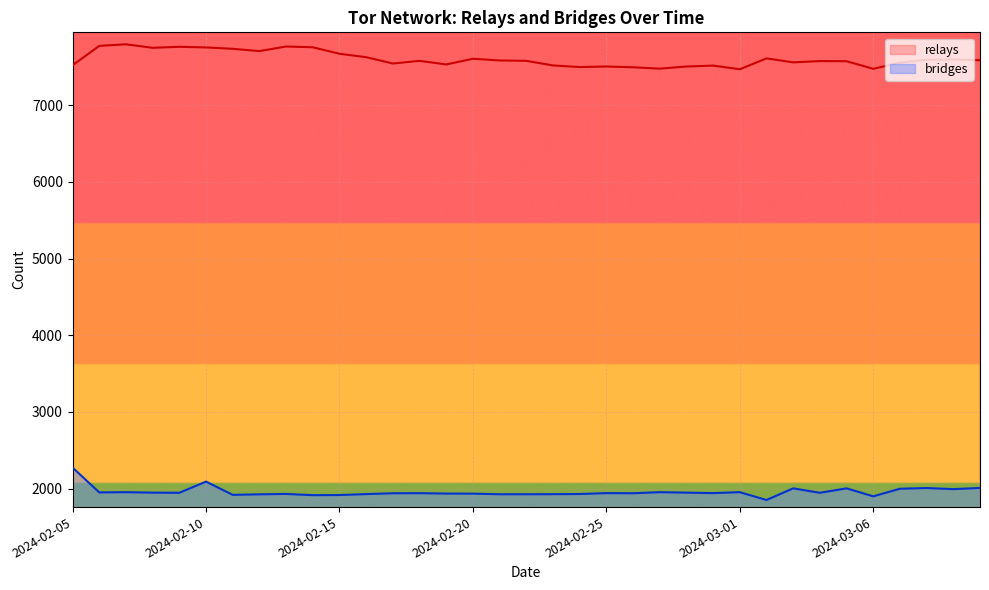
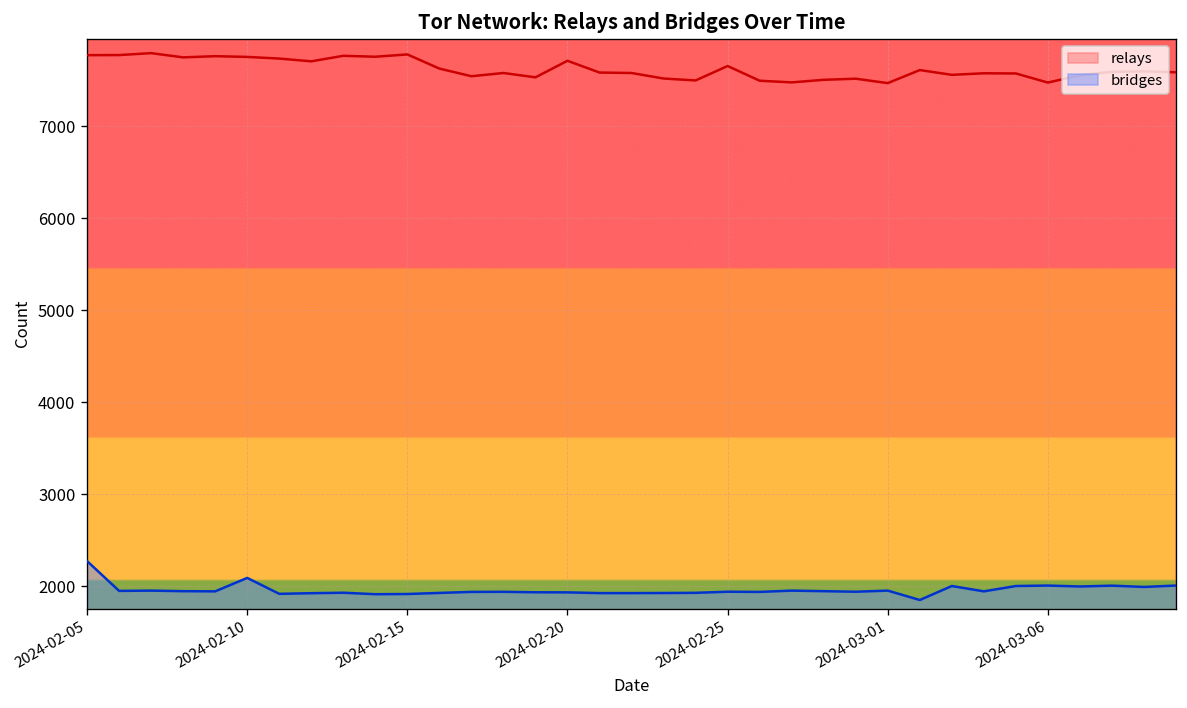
relays, 2024-02-05: 7500 -> 7800
relays, 2024-02-15: 7700 -> 7800
relays, 2024-02-20: 7600 -> 7700
relays, 2024-02-25: 7500 -> 7700
bridges, 2024-03-06: 1900 -> 2000
